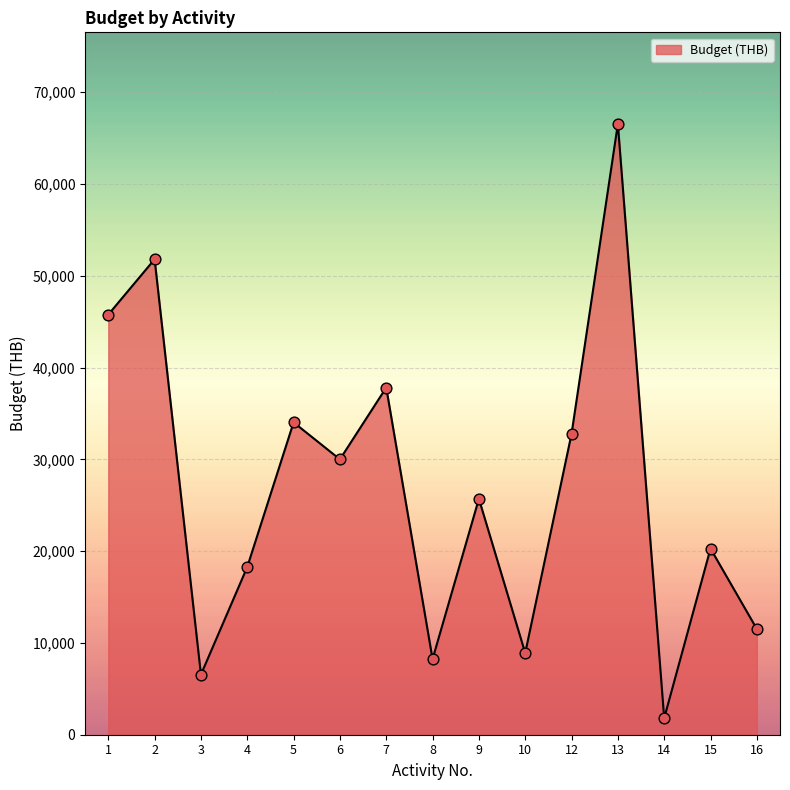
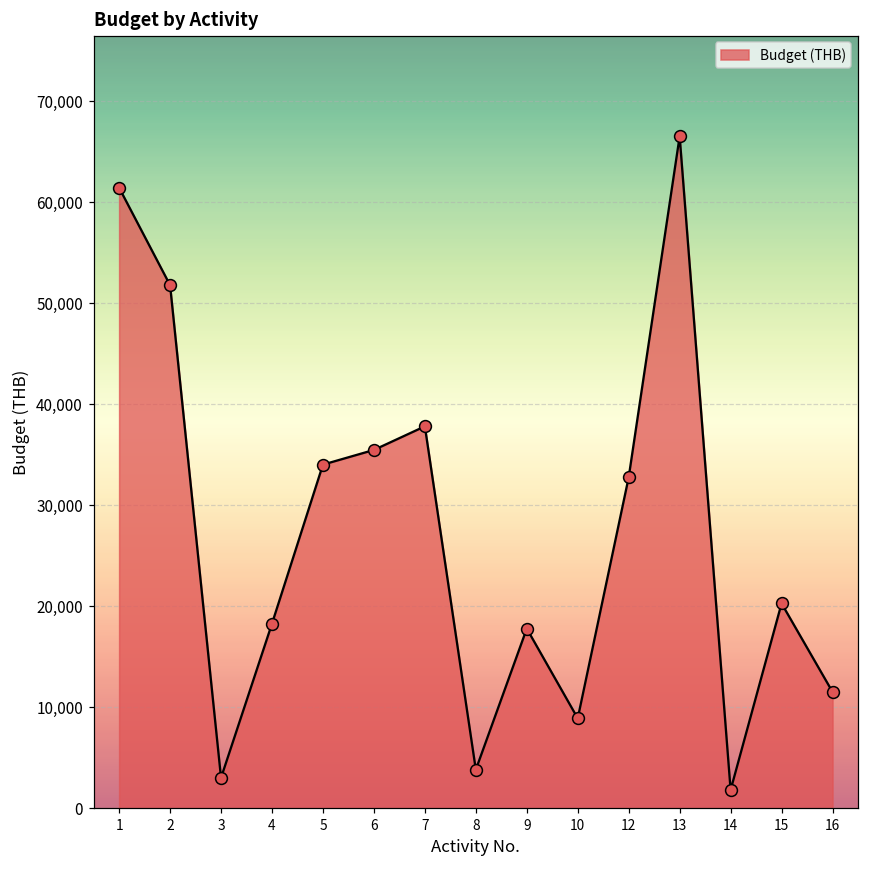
1: 46,000 -> 61,000
3: 7,000 -> 3,000
6: 30,000 -> 35,000
8: 8,000 -> 4,000
9: 26,000 -> 18,000
